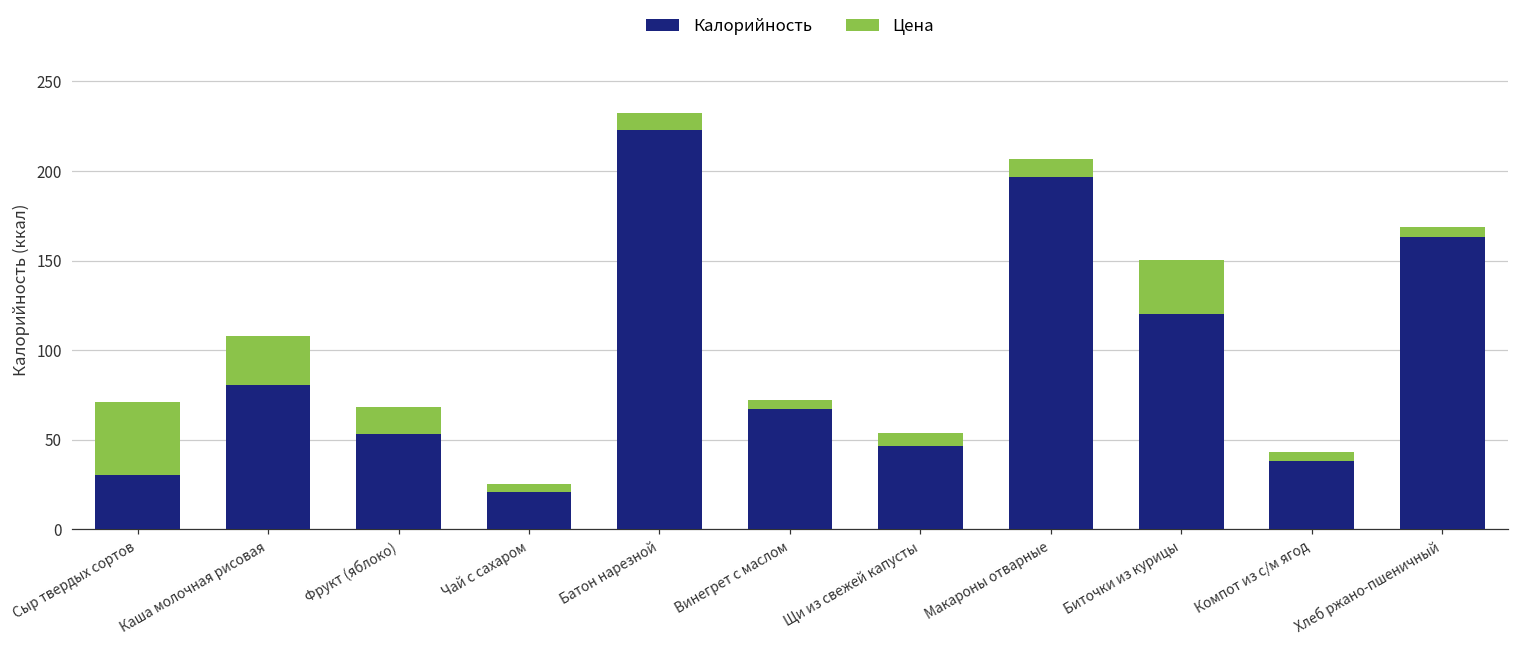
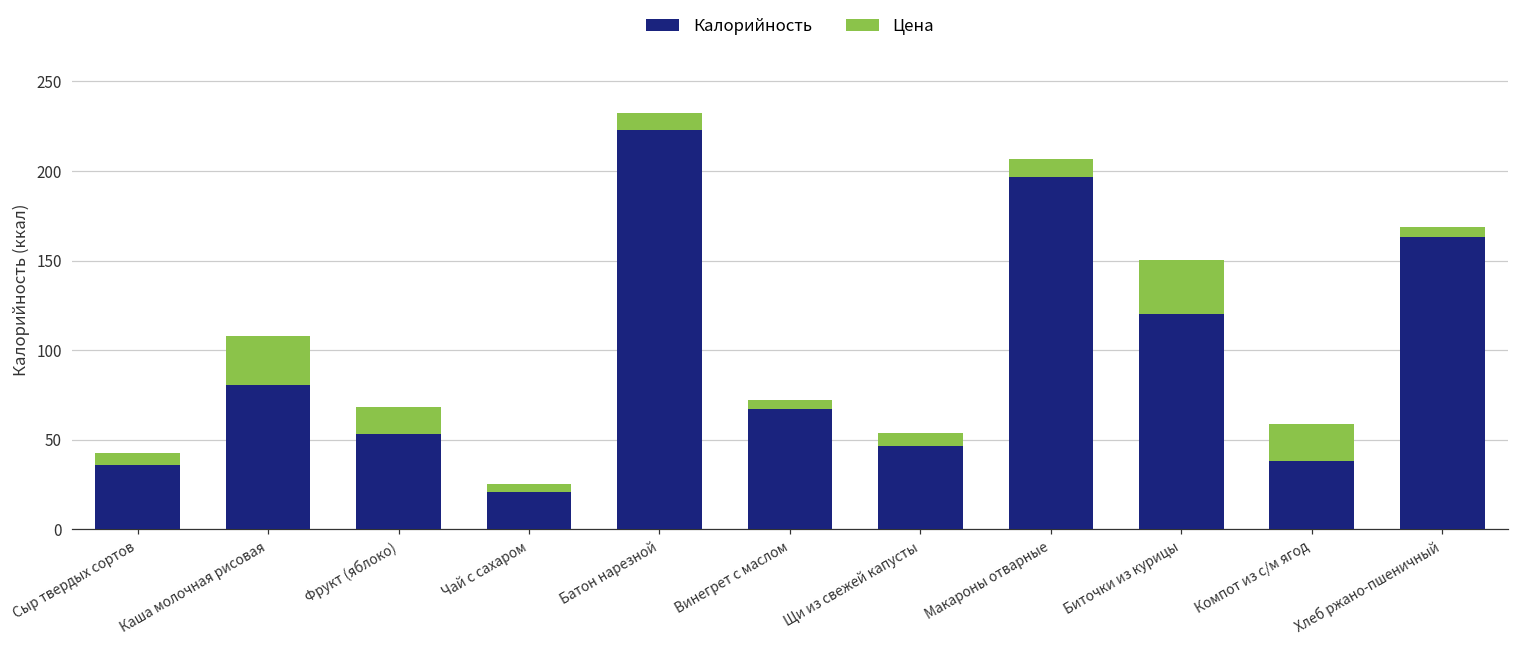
Калорийность, Сыр твердых сортов: 30 -> 36
Цена, Сыр твердых сортов: 41 -> 7
Цена, Компот из с/м ягод: 5 -> 21
